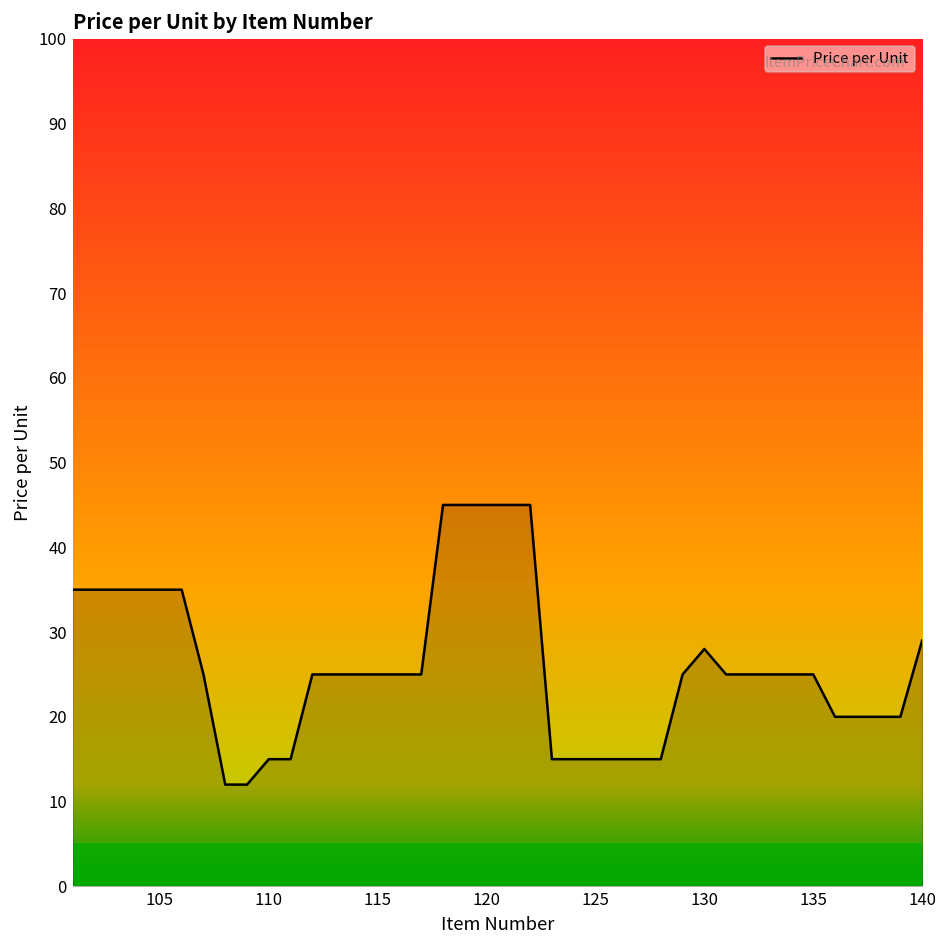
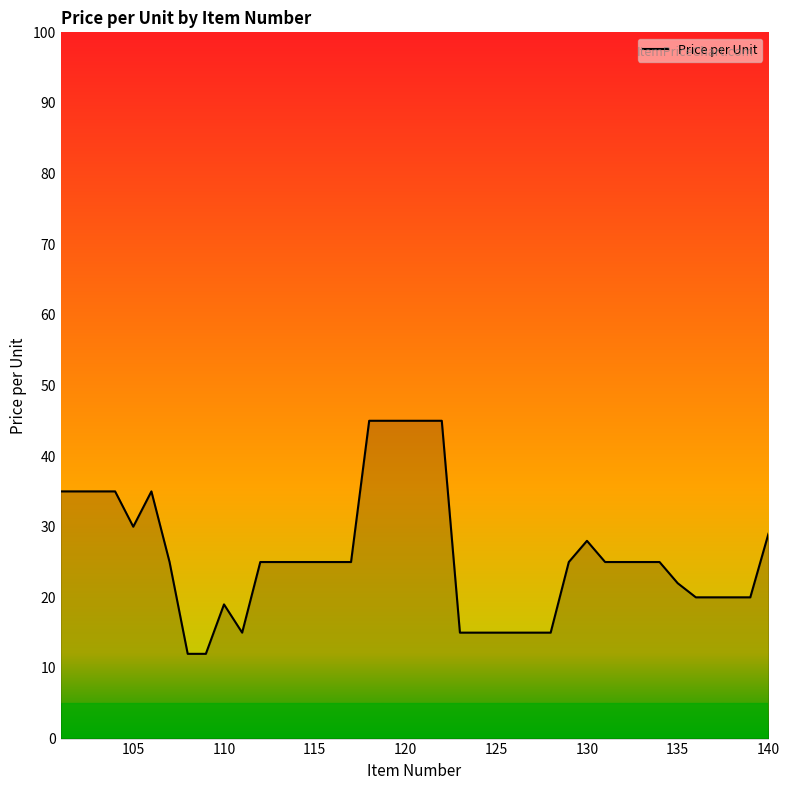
105: 35 -> 30
110: 15 -> 19
135: 25 -> 22
